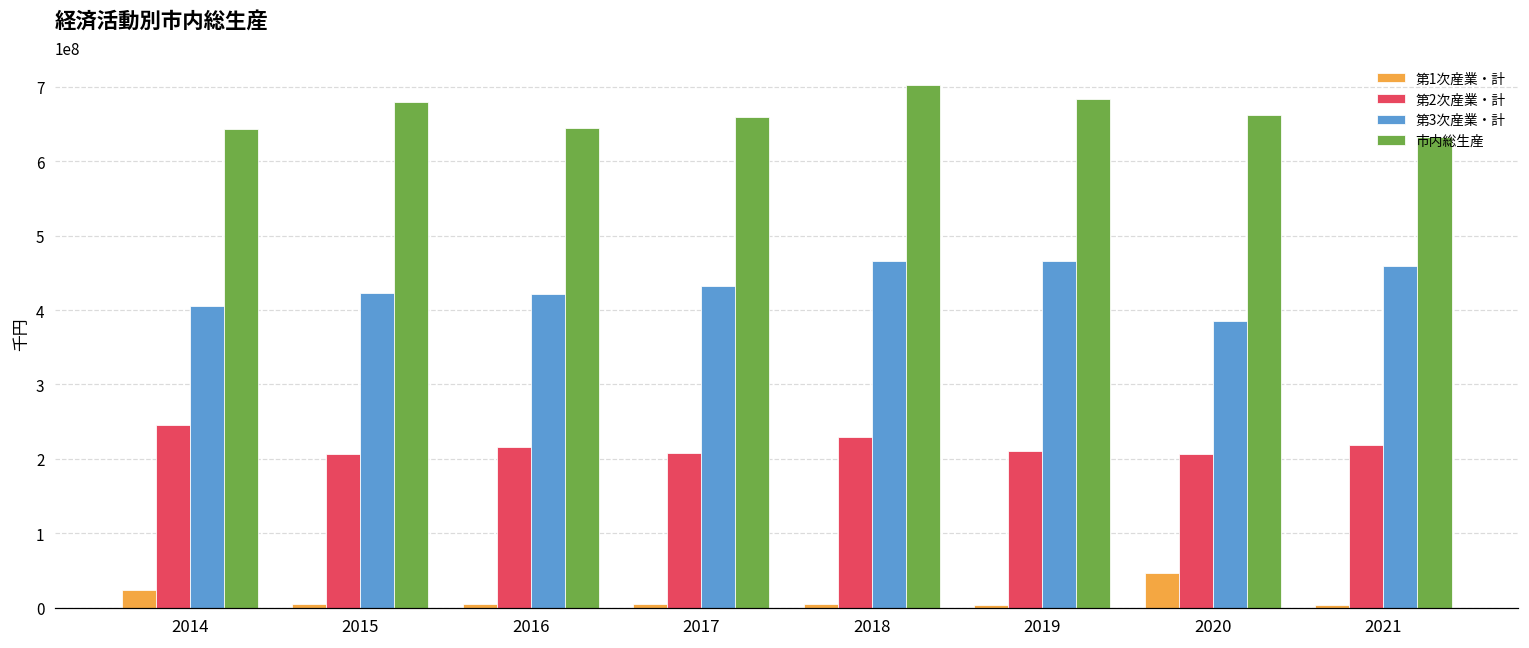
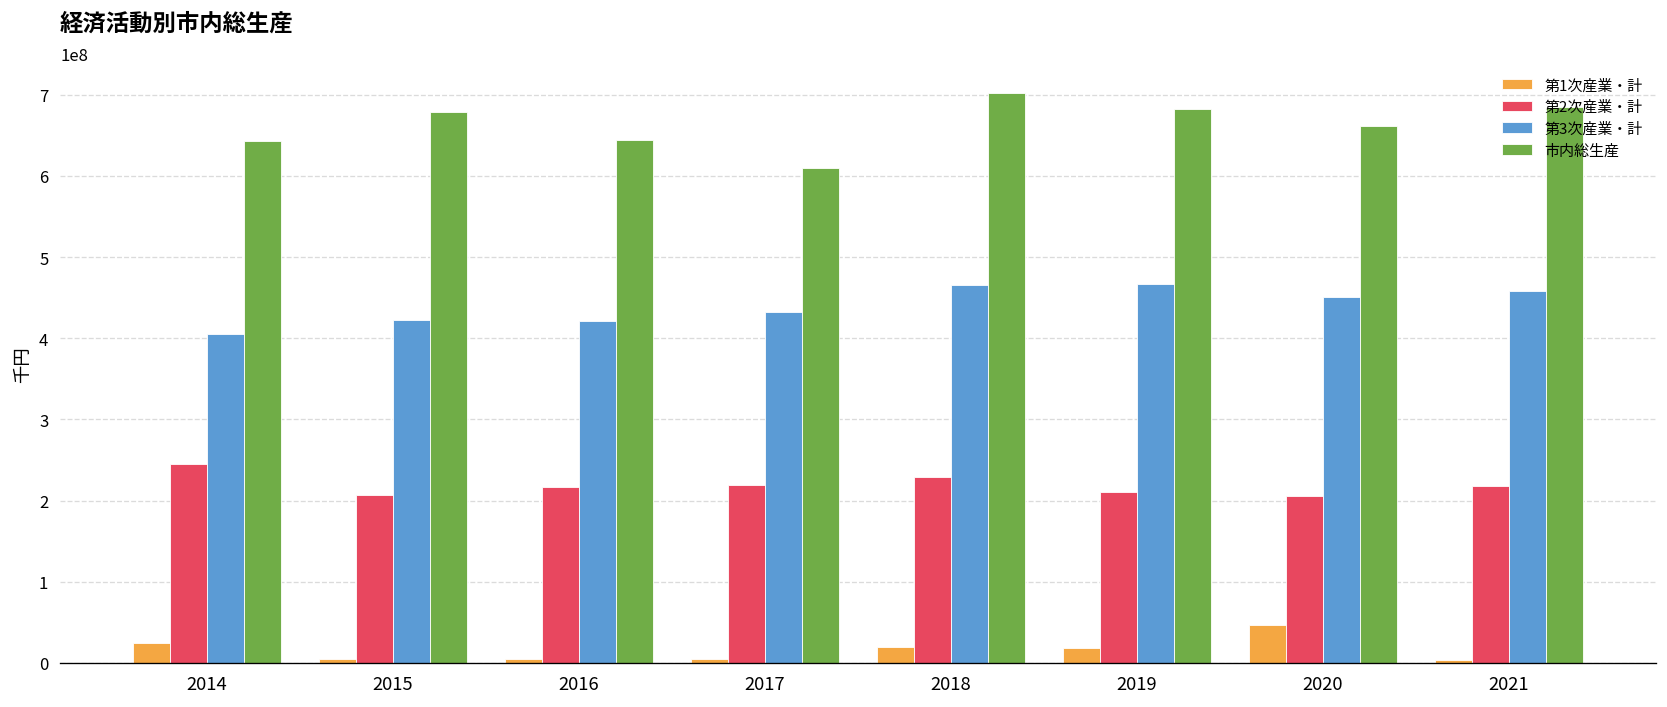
第2次産業・計, 2017: 210000000 -> 220000000
市内総生産, 2017: 660000000 -> 610000000
第1次産業・計, 2018: 0 -> 20000000
第1次産業・計, 2019: 0 -> 20000000
第3次産業・計, 2020: 380000000 -> 450000000
市内総生産, 2021: 630000000 -> 690000000
